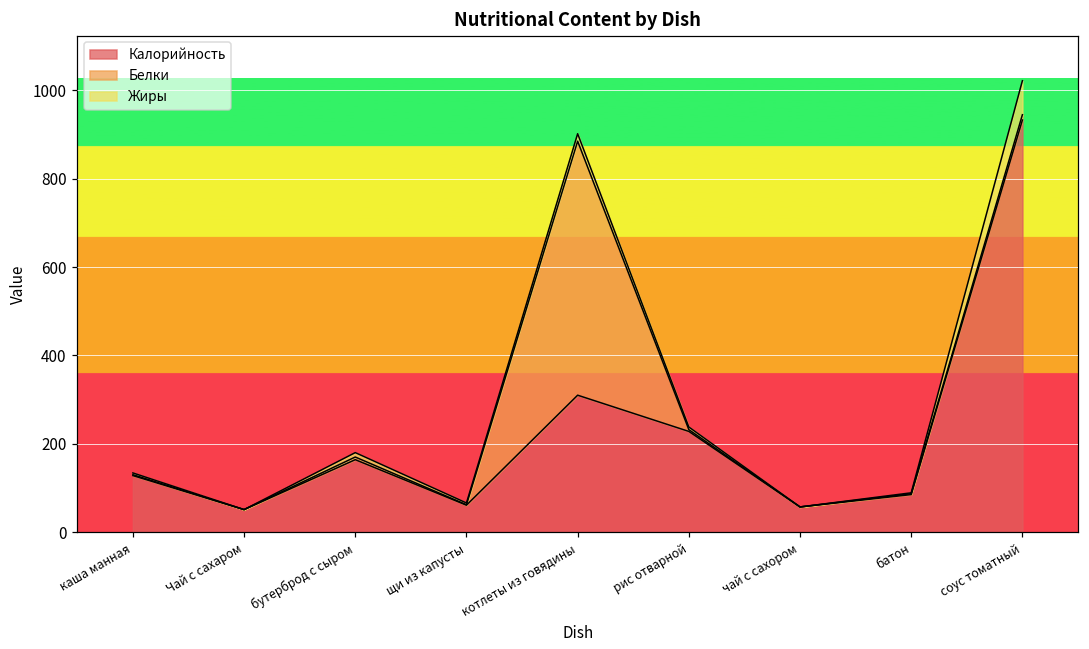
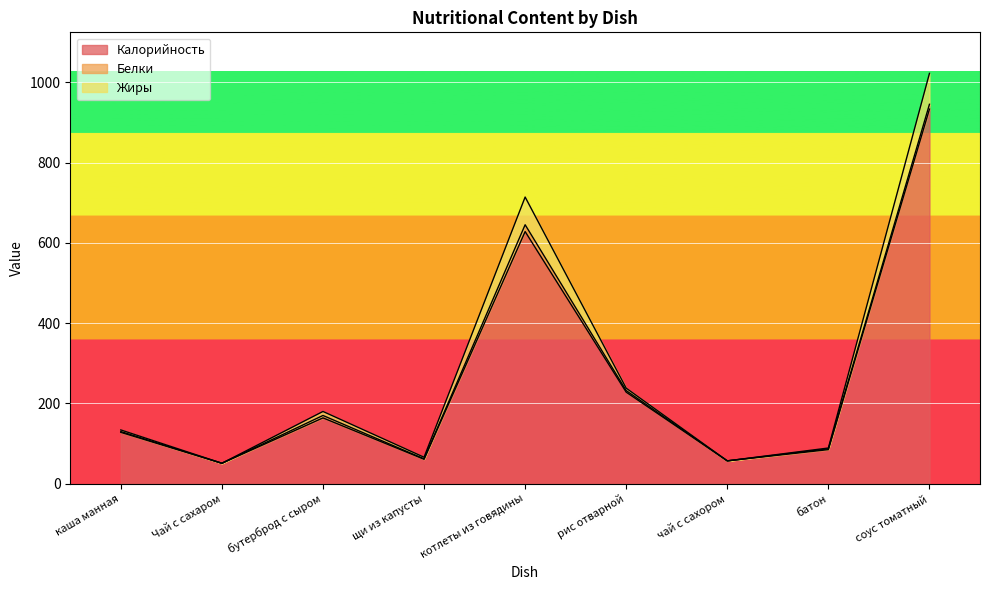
Калорийность, котлеты из говядины: 310 -> 630
Белки, котлеты из говядины: 580 -> 20
Жиры, котлеты из говядины: 20 -> 70
